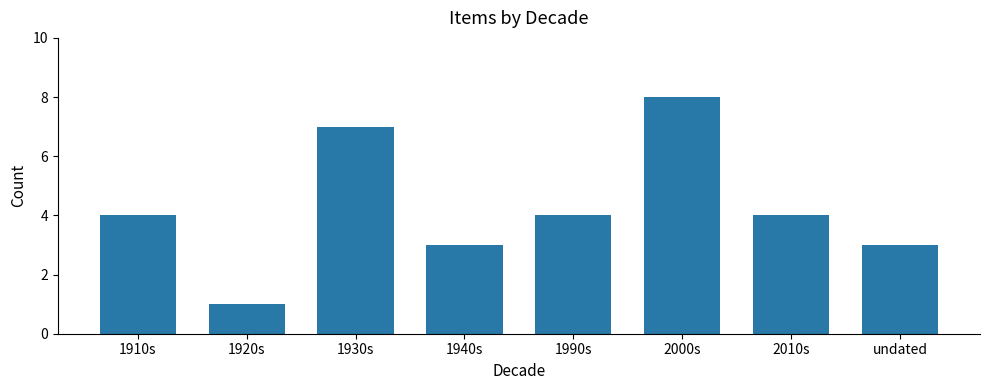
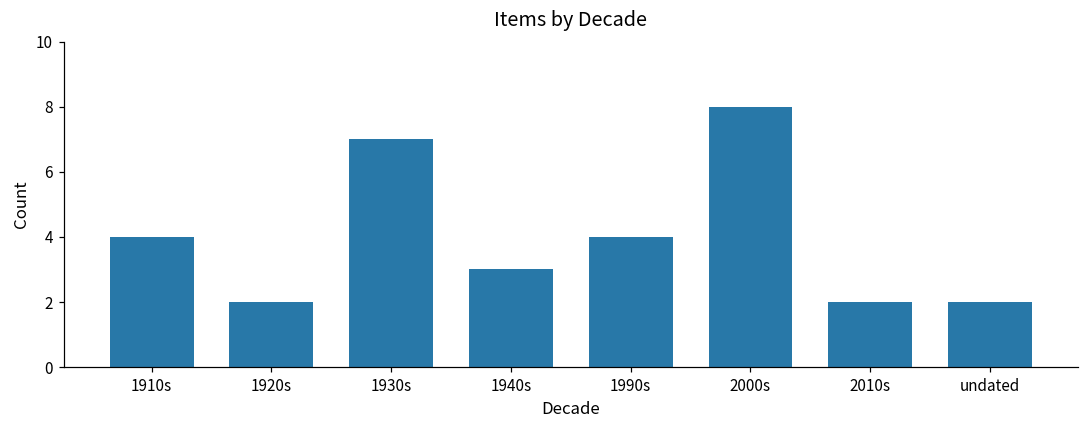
1920s: 1 -> 2
2010s: 4 -> 2
undated: 3 -> 2
